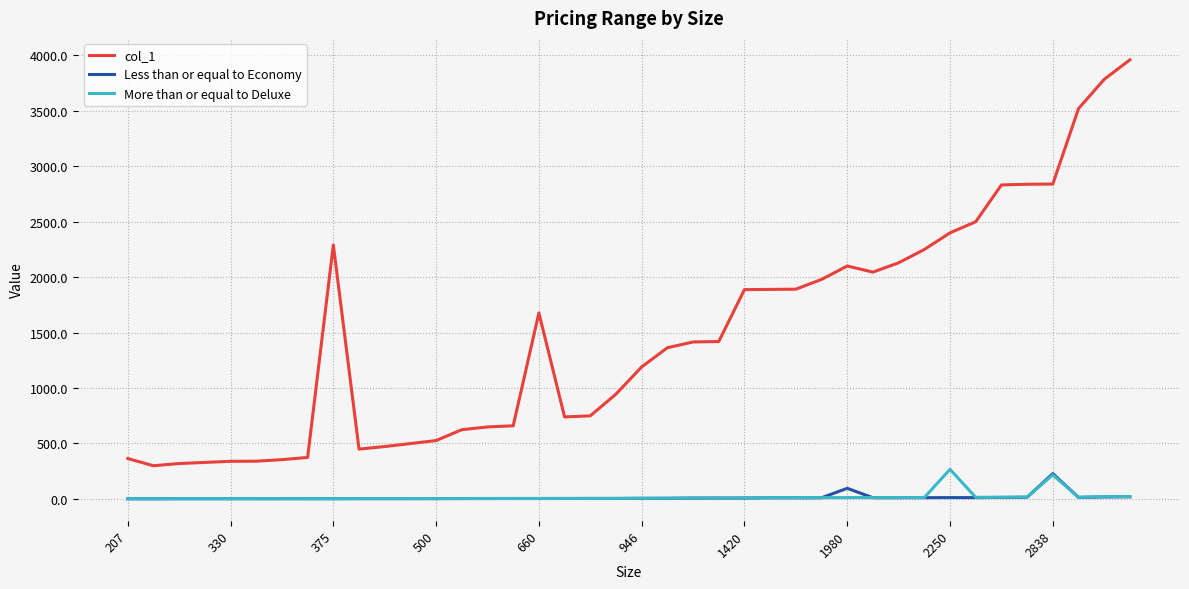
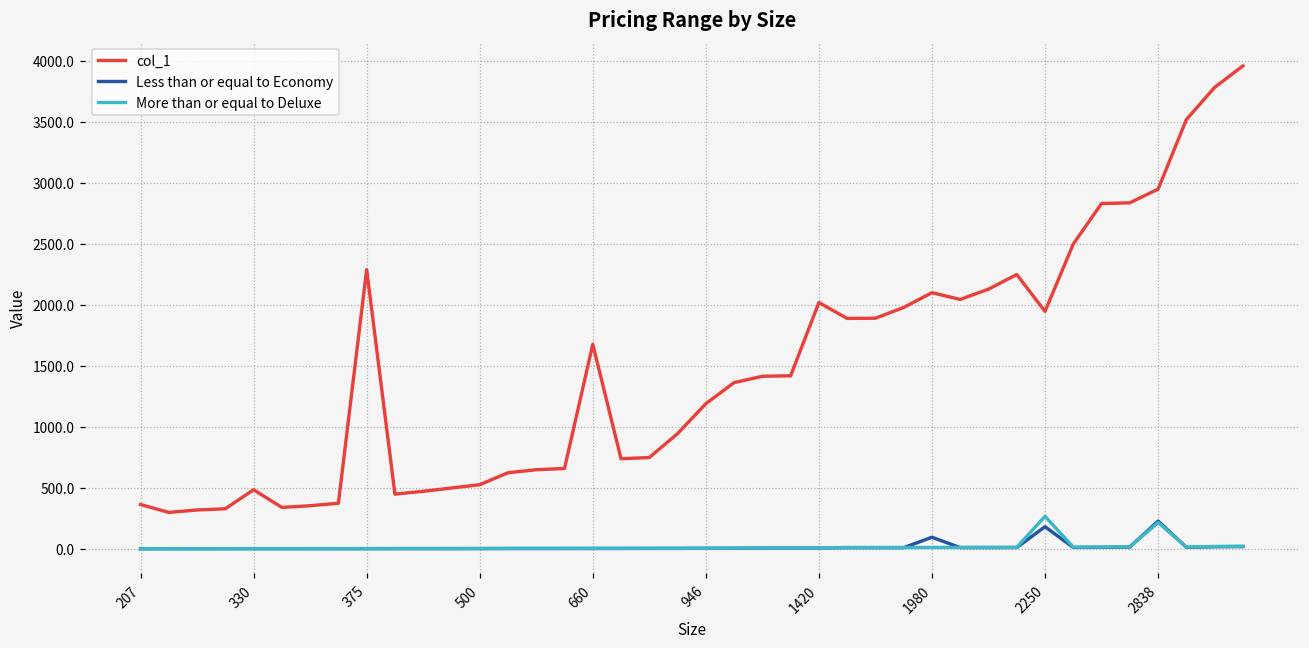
col_1, 330: 340 -> 490
col_1, 1420: 1890 -> 2020
col_1, 2250: 2400 -> 1950
Less than or equal to Economy, 2250: 10 -> 180
col_1, 2838: 2840 -> 2950
